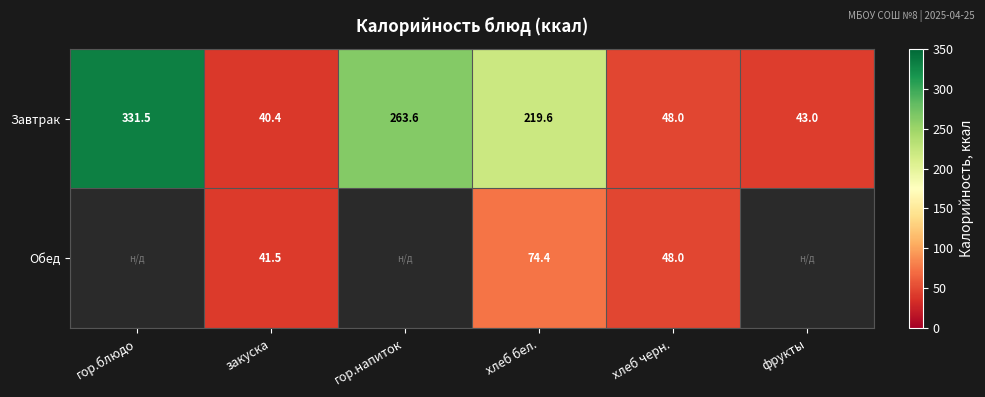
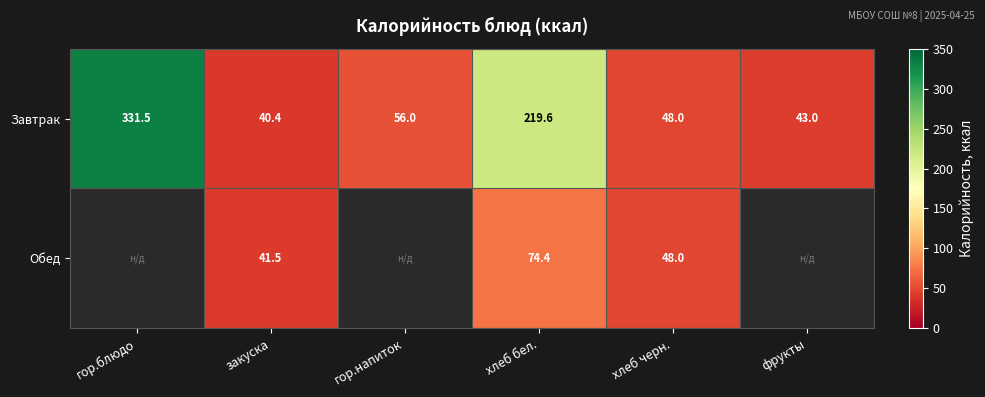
Завтрак, гор.напиток: 263.6 -> 56.0
